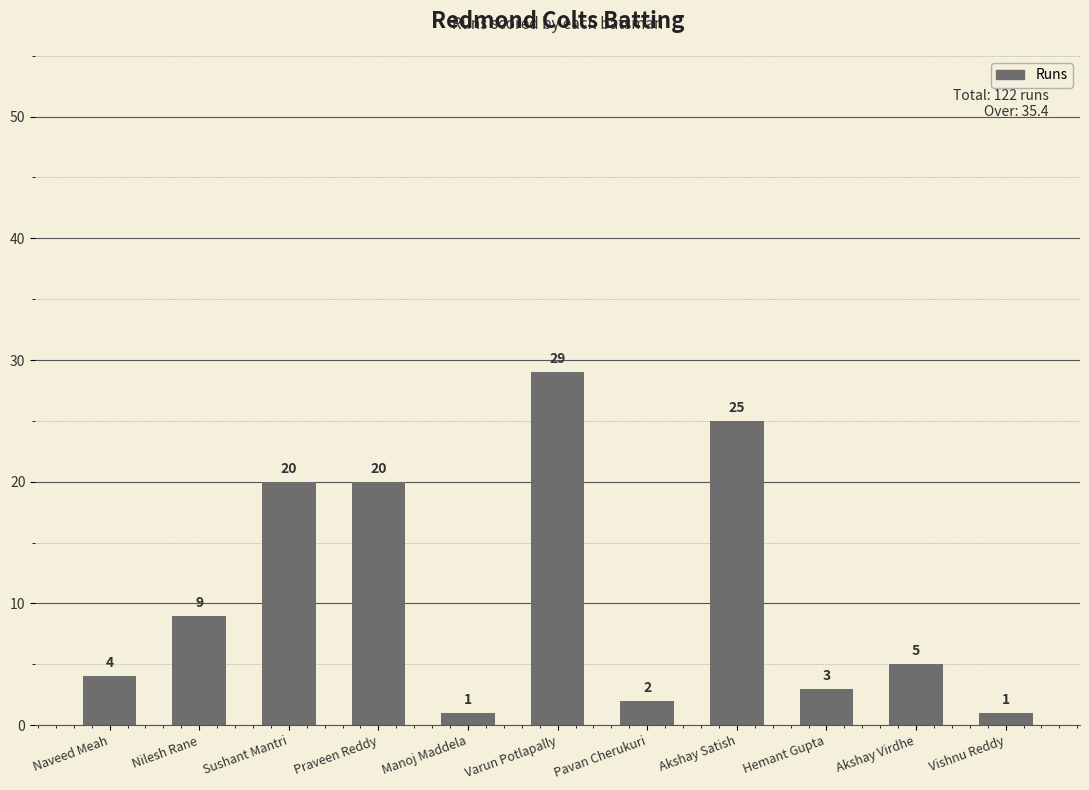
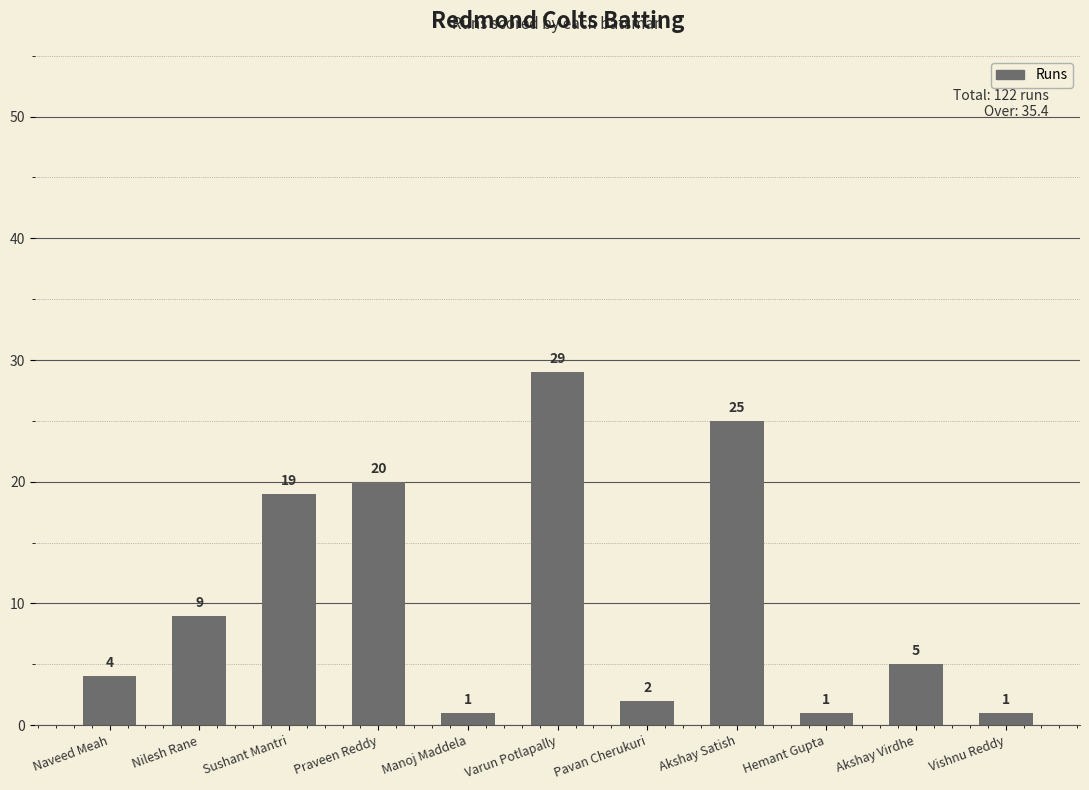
Sushant Mantri: 20 -> 19
Hemant Gupta: 3 -> 1
